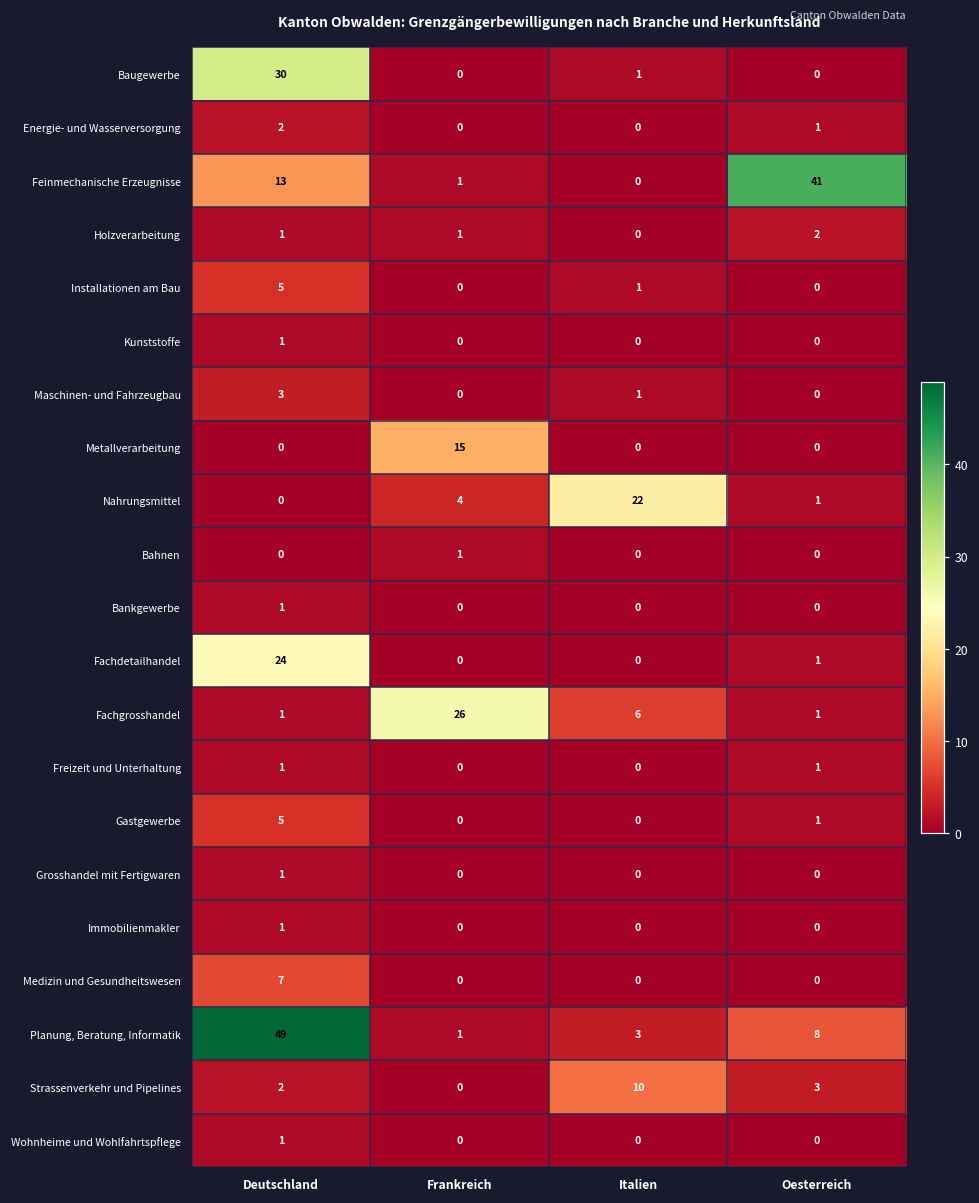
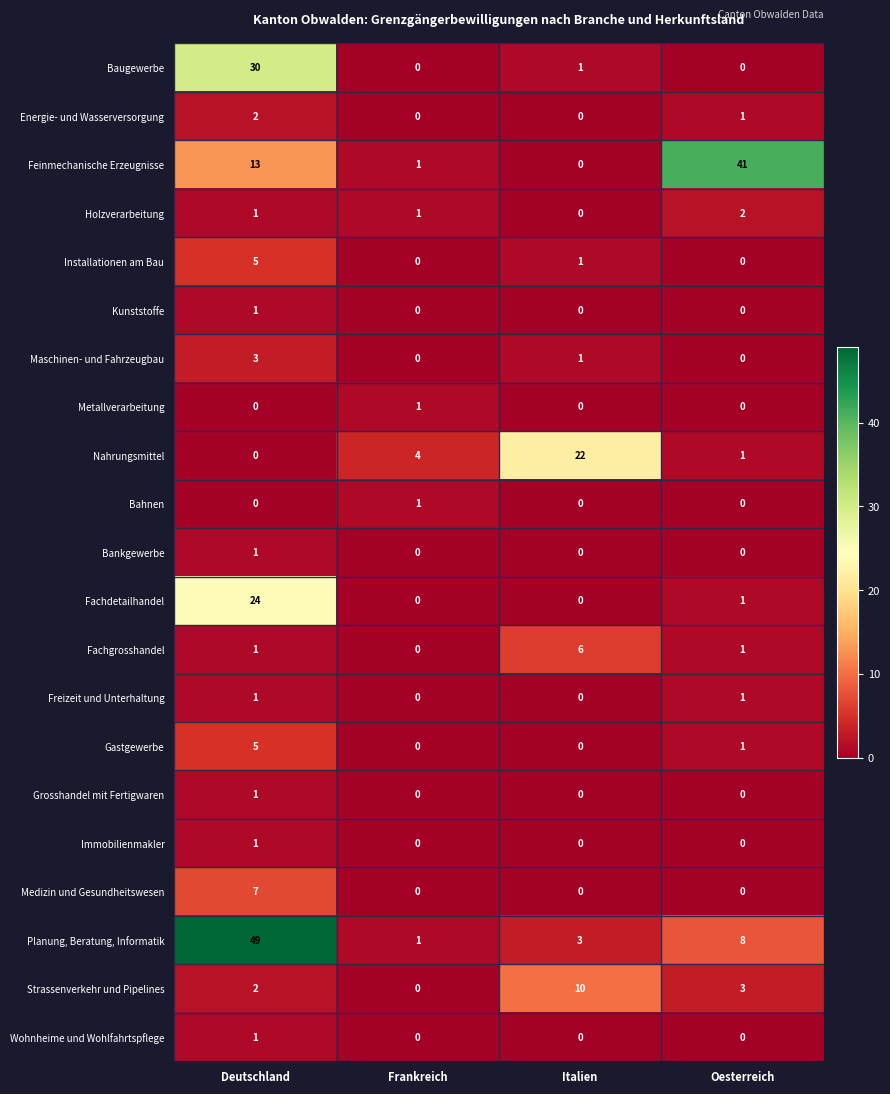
Metallverarbeitung, Frankreich: 15 -> 1
Fachgrosshandel, Frankreich: 26 -> 0
